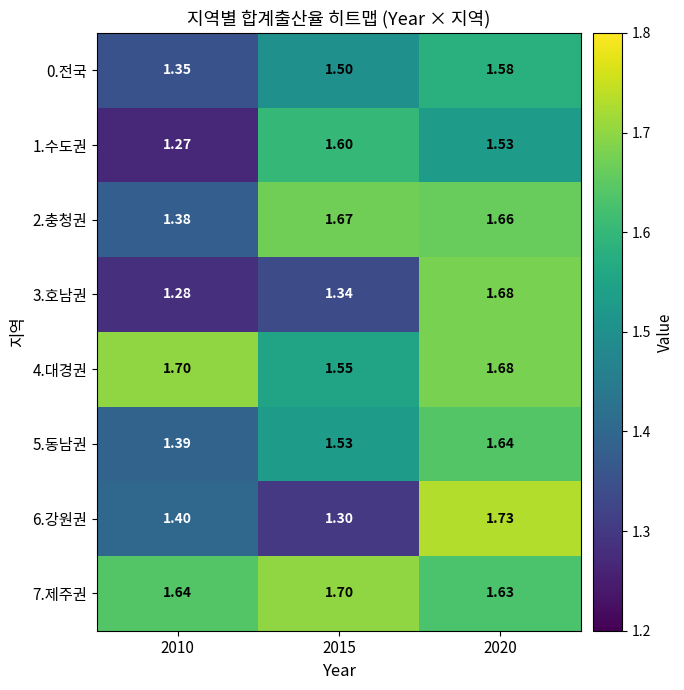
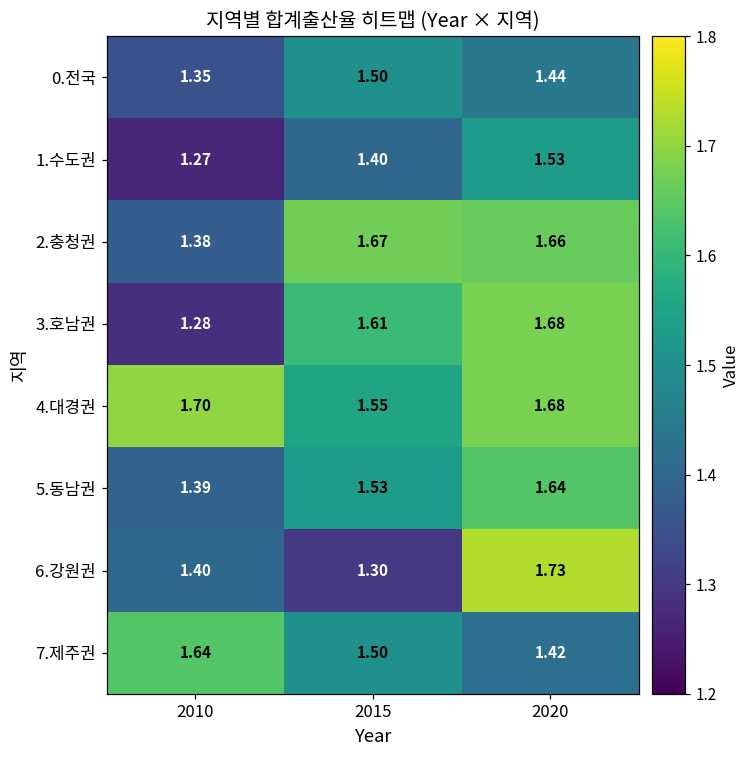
0.전국, 2020: 1.58 -> 1.44
1.수도권, 2015: 1.60 -> 1.40
3.호남권, 2015: 1.34 -> 1.61
7.제주권, 2015: 1.70 -> 1.50
7.제주권, 2020: 1.63 -> 1.42
